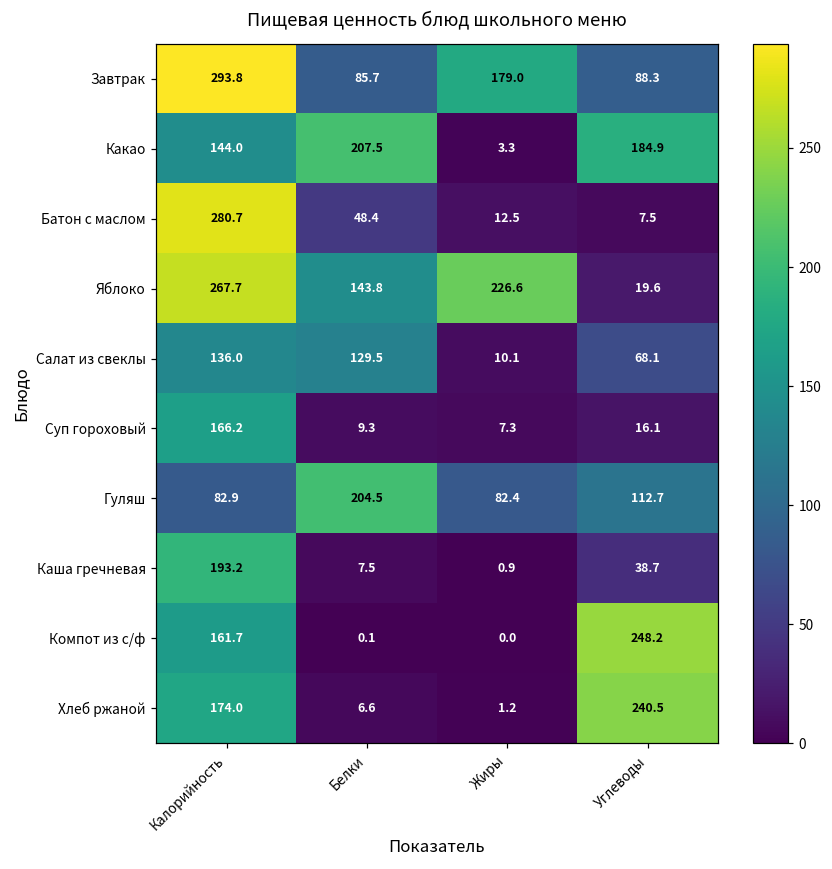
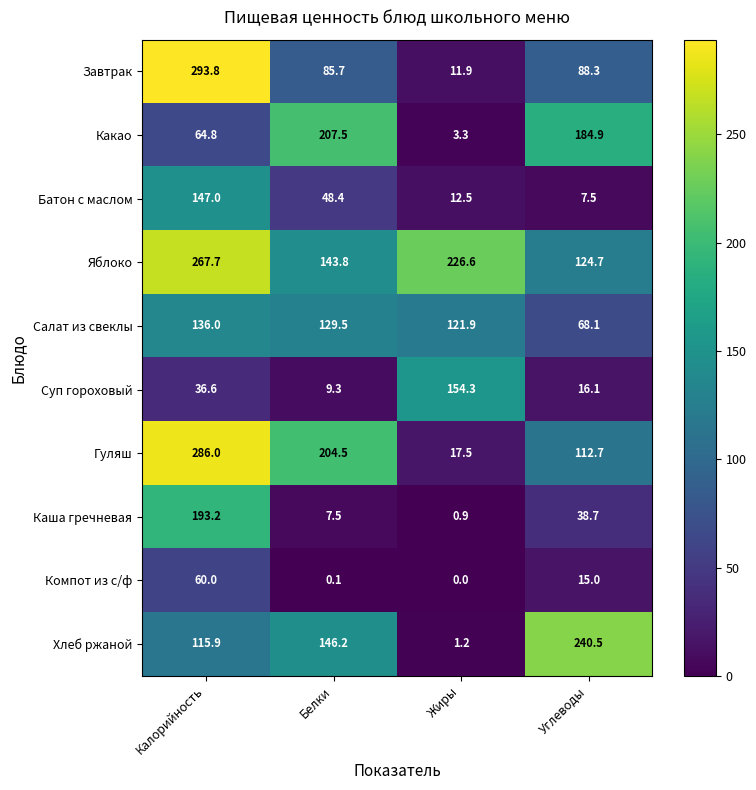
Завтрак, Жиры: 179.0 -> 11.9
Какао, Калорийность: 144.0 -> 64.8
Батон с маслом, Калорийность: 280.7 -> 147.0
Яблоко, Углеводы: 19.6 -> 124.7
Салат из свеклы, Жиры: 10.1 -> 121.9
Суп гороховый, Калорийность: 166.2 -> 36.6
Суп гороховый, Жиры: 7.3 -> 154.3
Гуляш, Калорийность: 82.9 -> 286.0
Гуляш, Жиры: 82.4 -> 17.5
Компот из с/ф, Калорийность: 161.7 -> 60.0
Компот из с/ф, Углеводы: 248.2 -> 15.0
Хлеб ржаной, Калорийность: 174.0 -> 115.9
Хлеб ржаной, Белки: 6.6 -> 146.2
